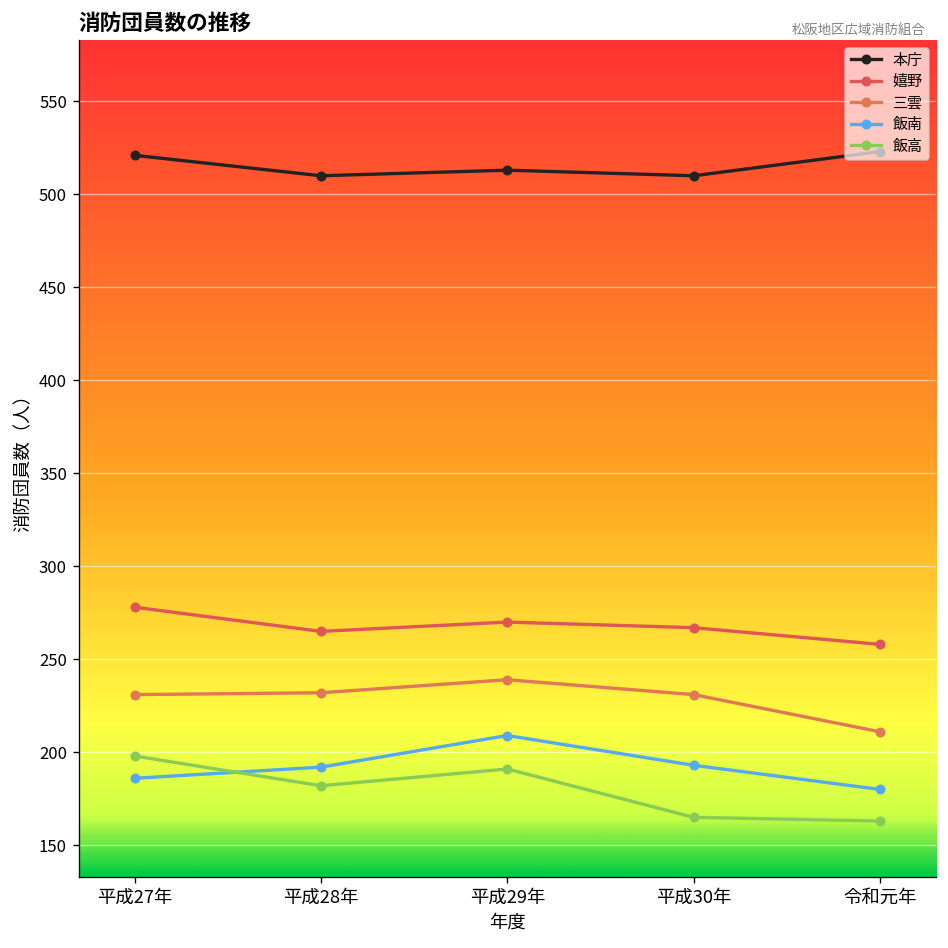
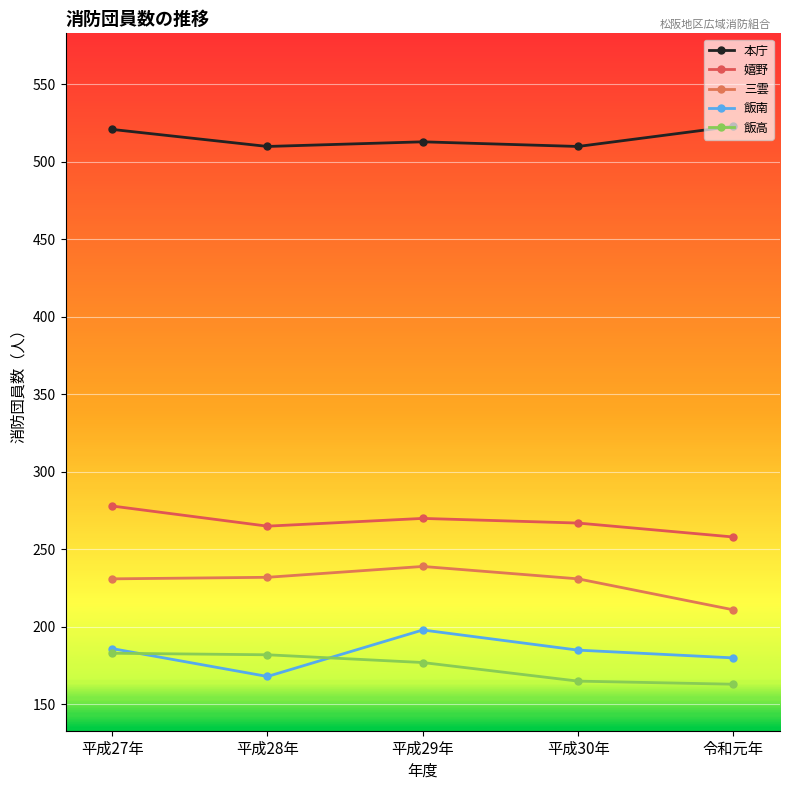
飯高, 平成27年: 198 -> 183
飯南, 平成28年: 192 -> 168
飯南, 平成29年: 209 -> 198
飯高, 平成29年: 191 -> 177
飯南, 平成30年: 193 -> 185
